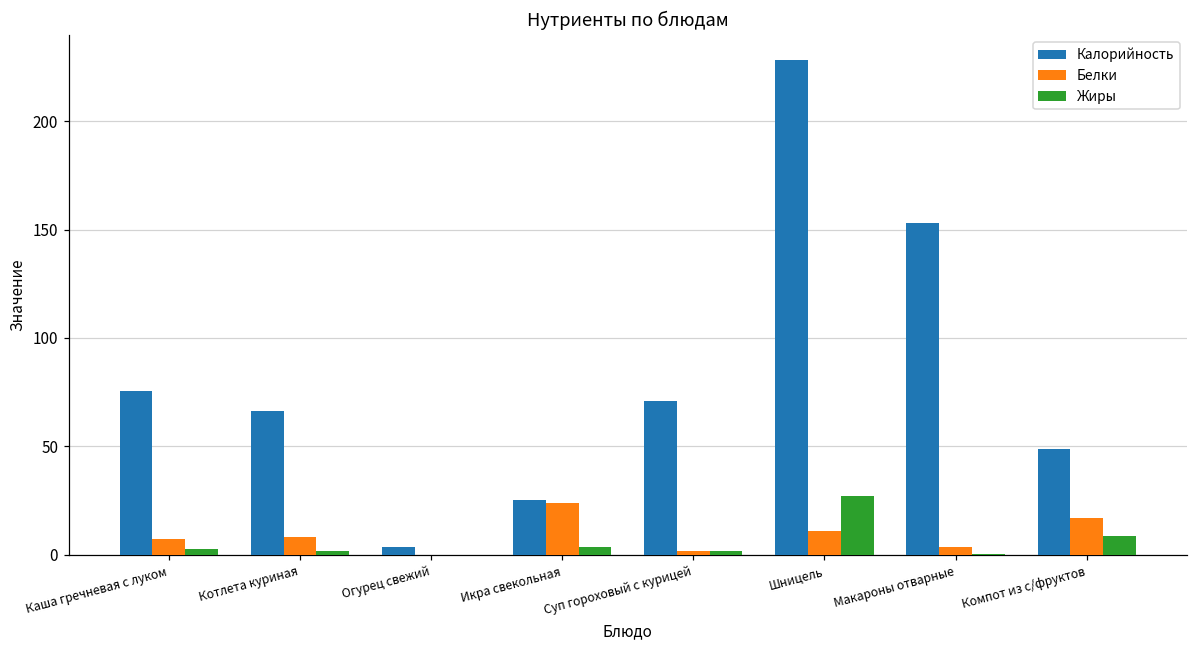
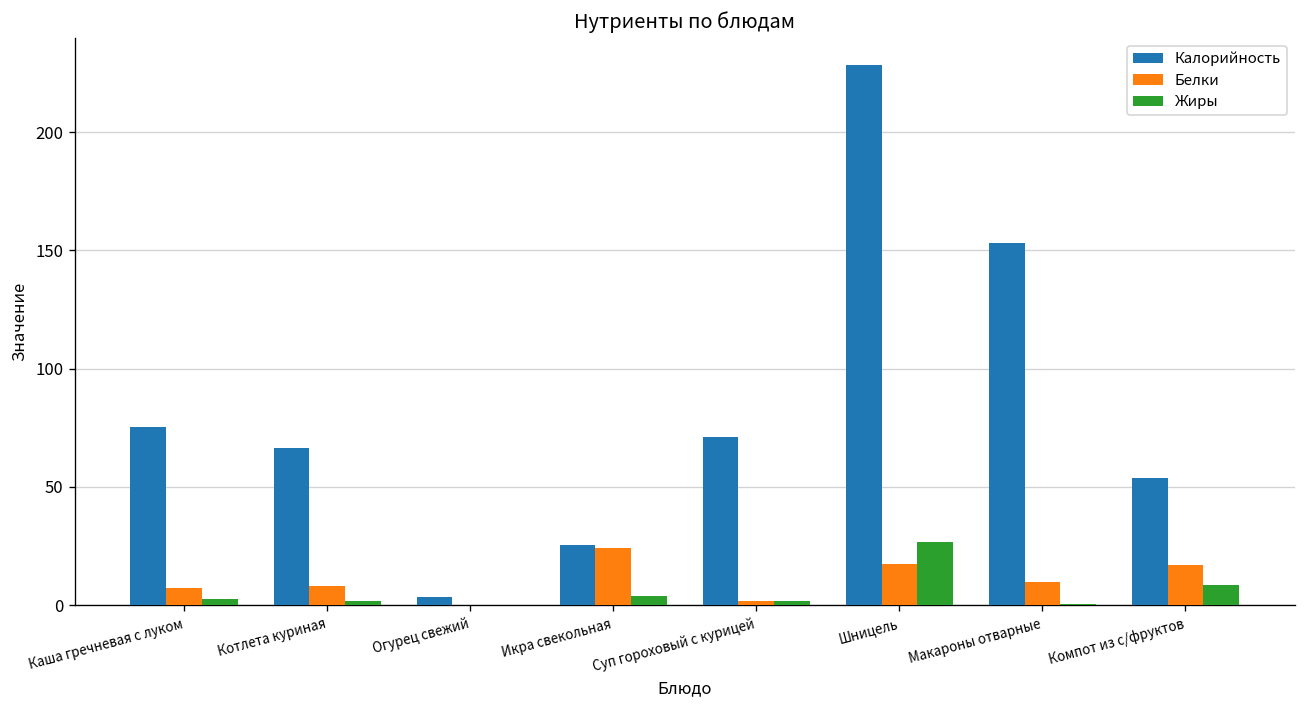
Белки, Шницель: 11 -> 17
Белки, Макароны отварные: 4 -> 10
Калорийность, Компот из с/фруктов: 49 -> 54
